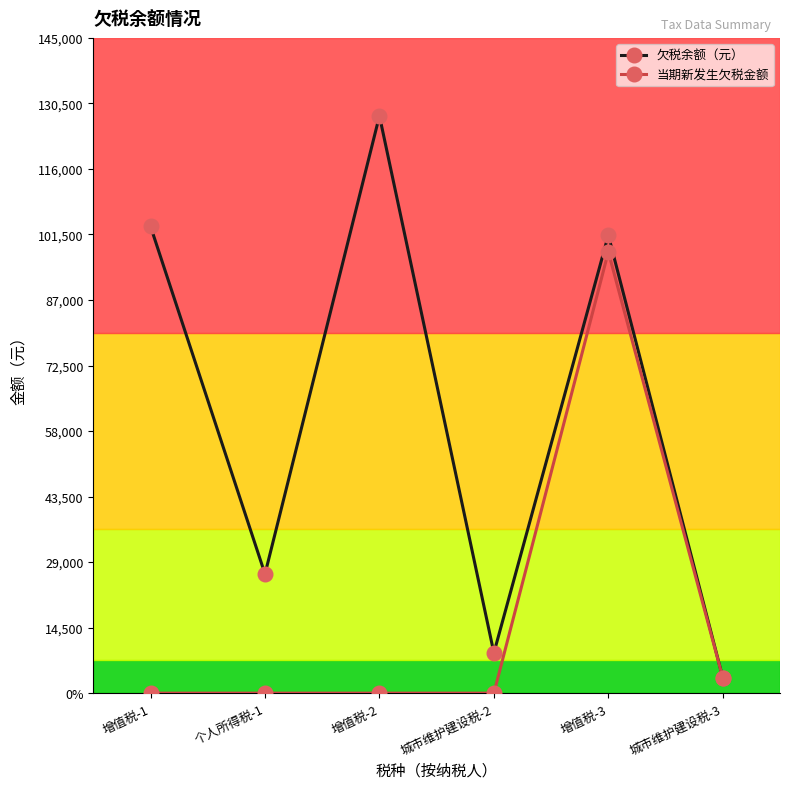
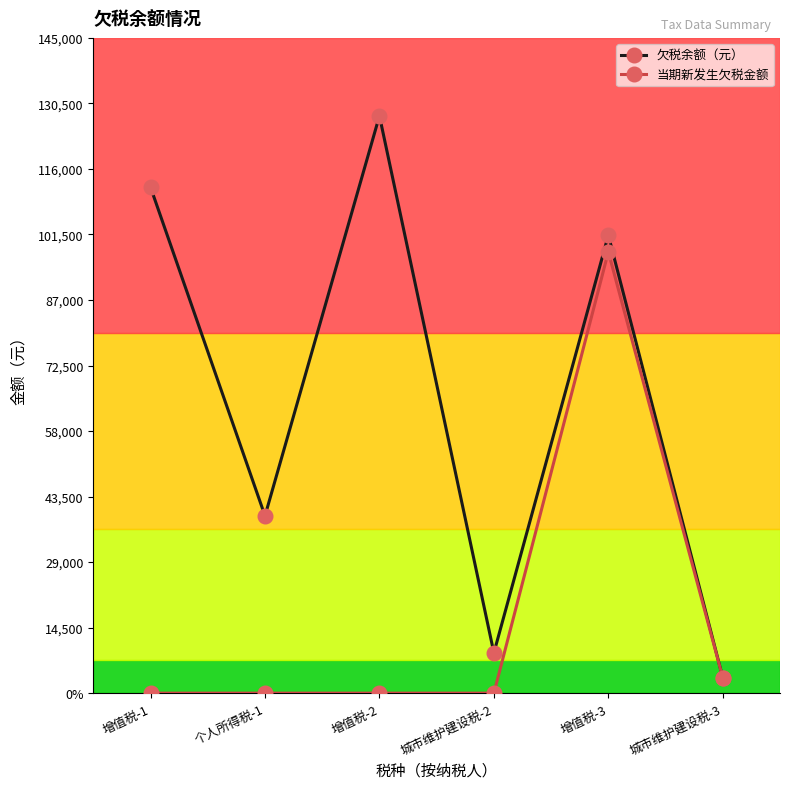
欠税余额（元）, 增值税-1: 103,000 -> 112,000
欠税余额（元）, 个人所得税-1: 26,000 -> 39,000
